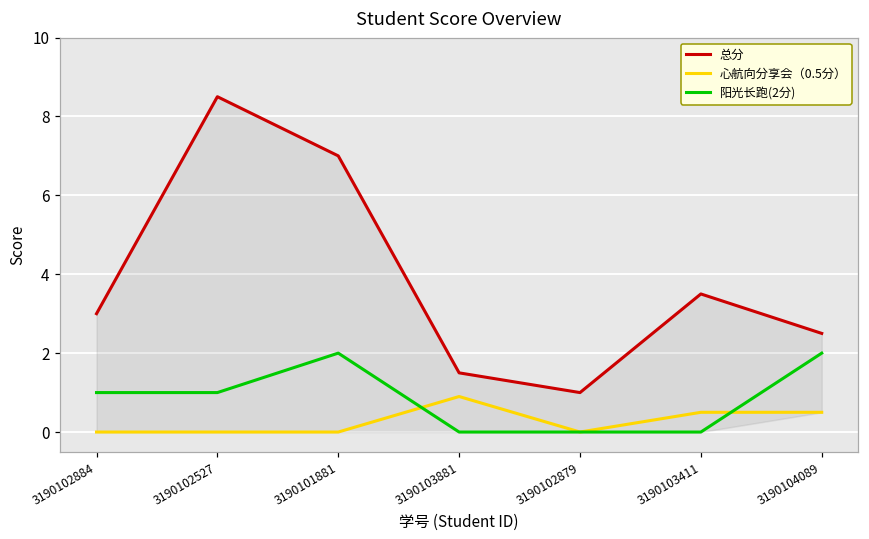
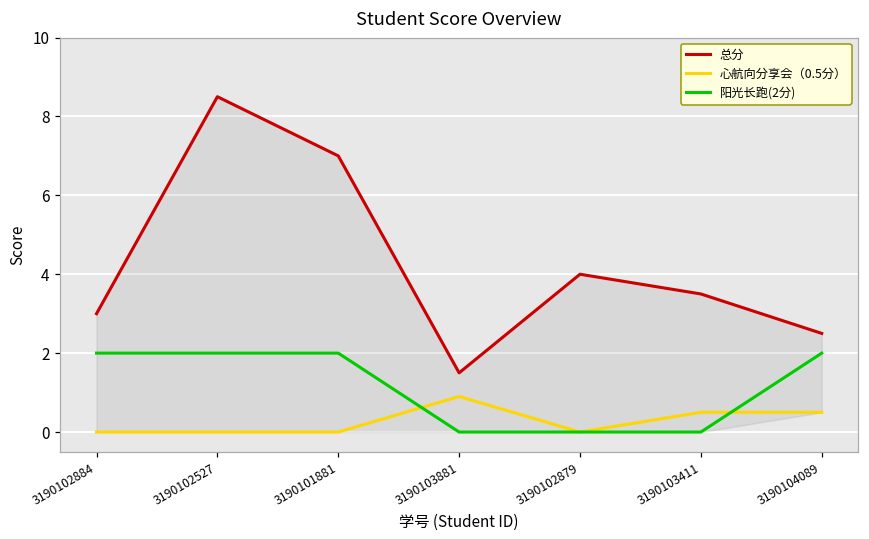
阳光长跑(2分), 3190102884: 1 -> 2
阳光长跑(2分), 3190102527: 1 -> 2
总分, 3190102879: 1 -> 4
